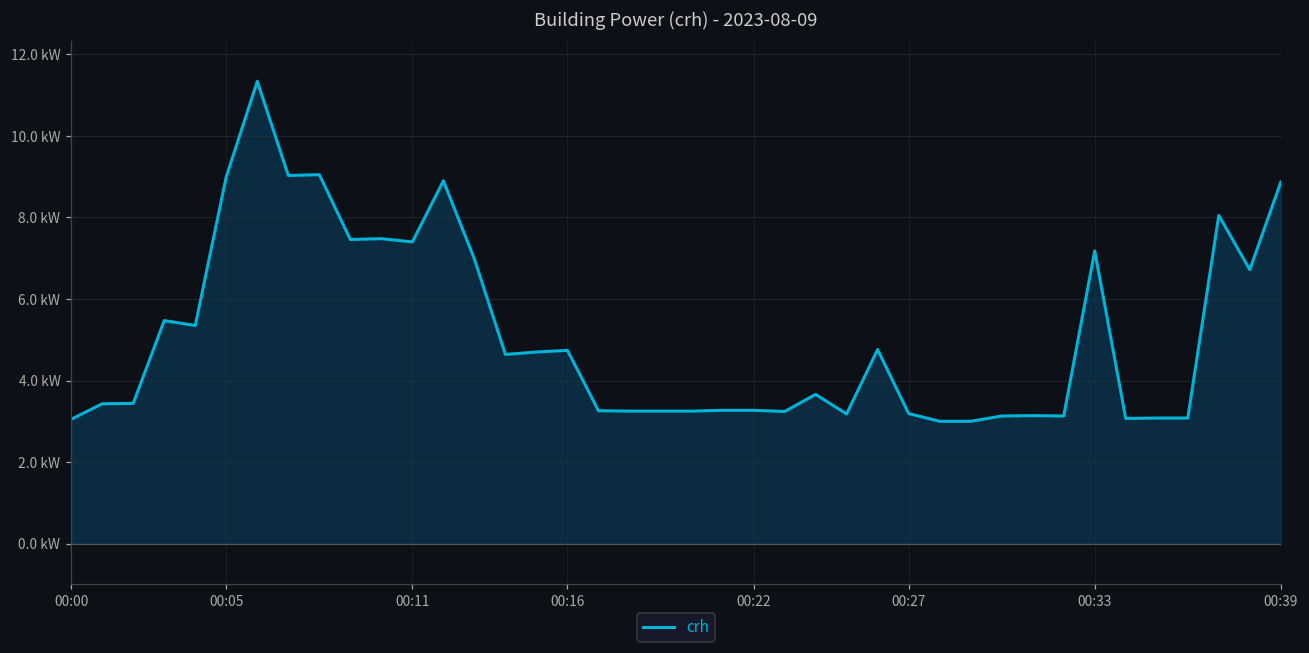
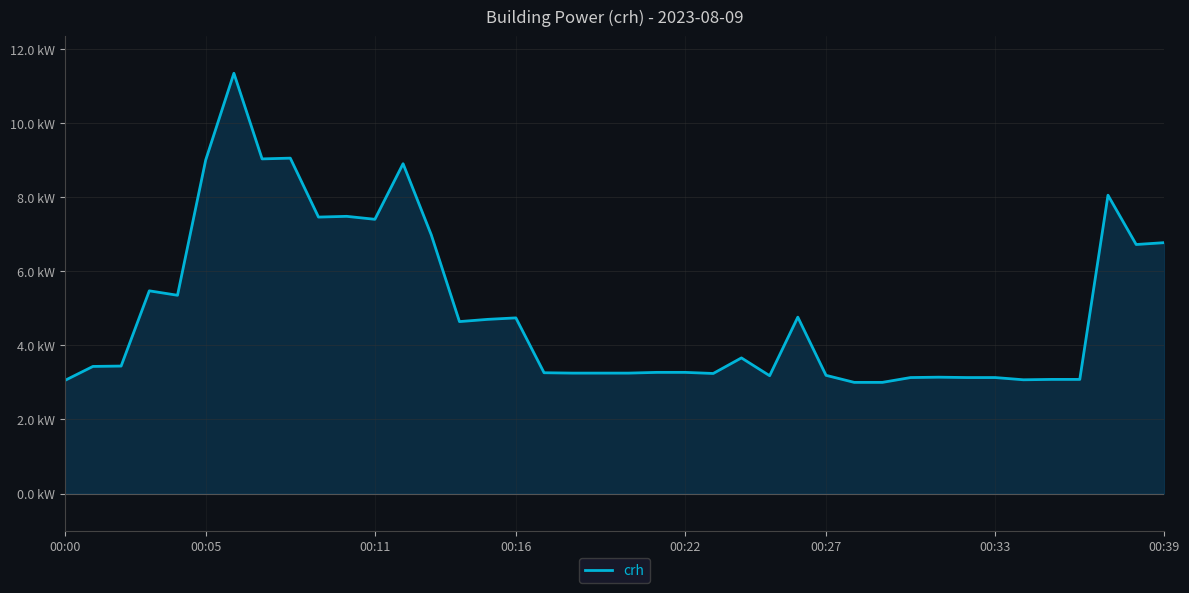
00:33: 7.2 kW -> 3.1 kW
00:39: 8.9 kW -> 6.8 kW
